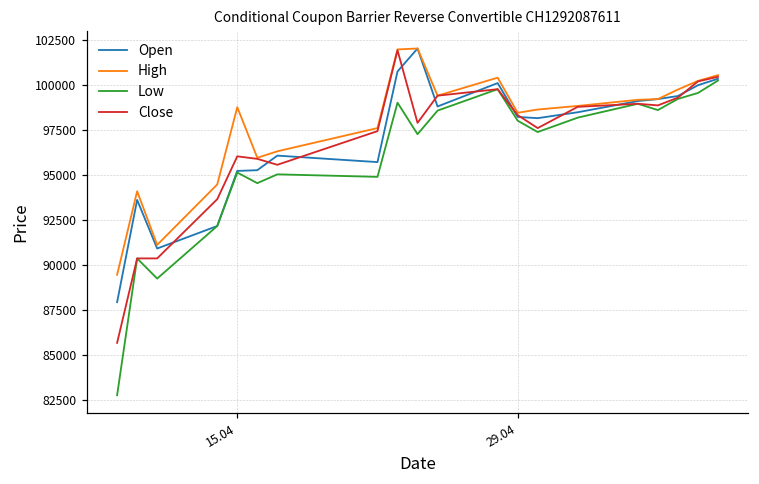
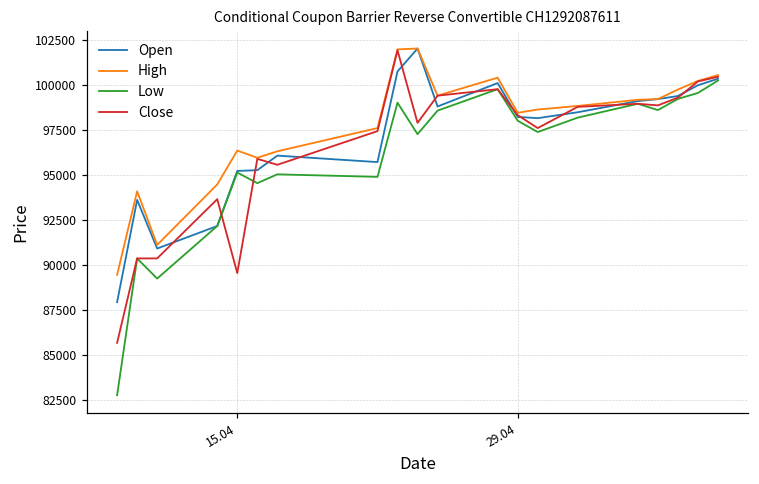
High, 15.04: 98800 -> 96400
Close, 15.04: 96100 -> 89600
